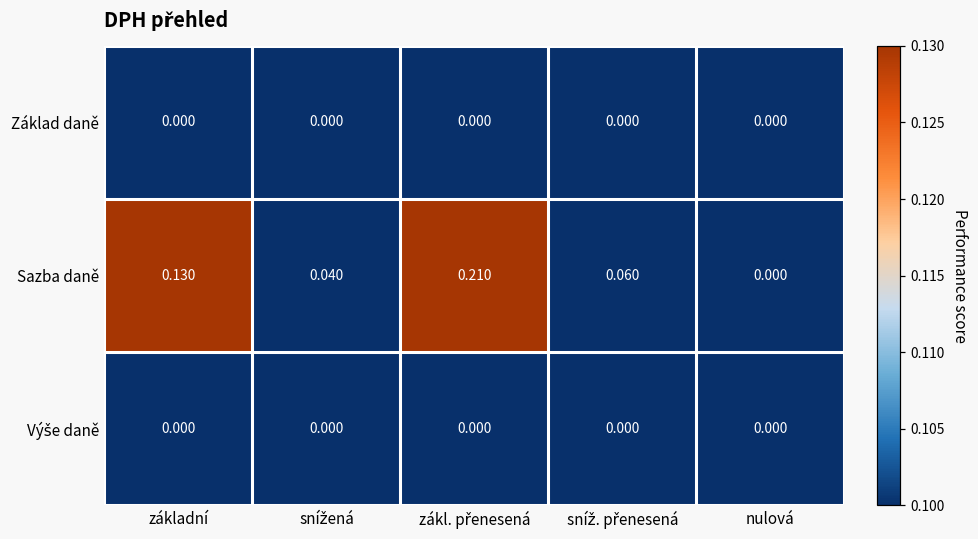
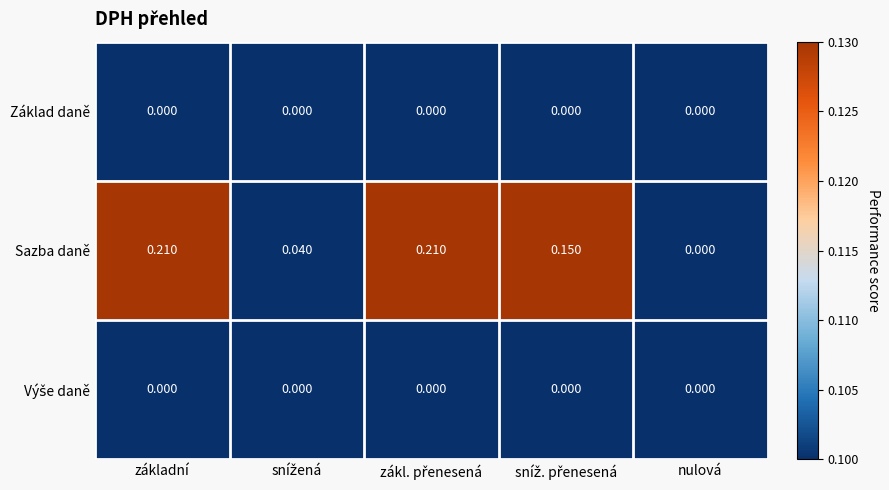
Sazba daně, základní: 0.130 -> 0.210
Sazba daně, sníž. přenesená: 0.060 -> 0.150
